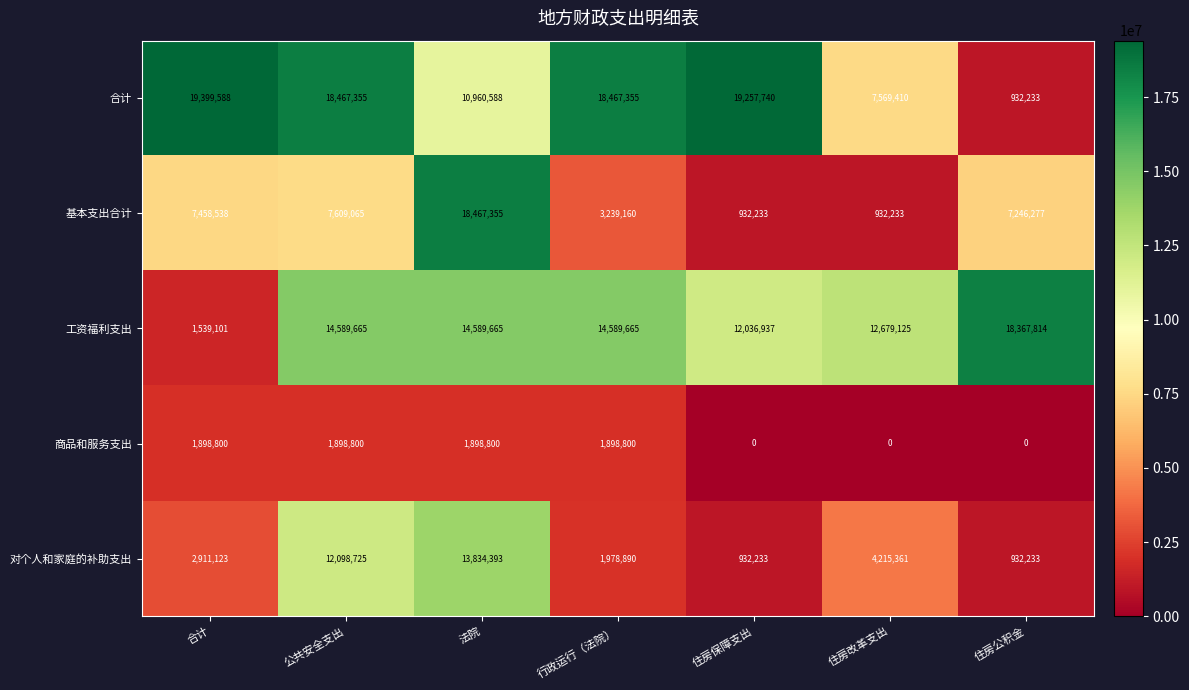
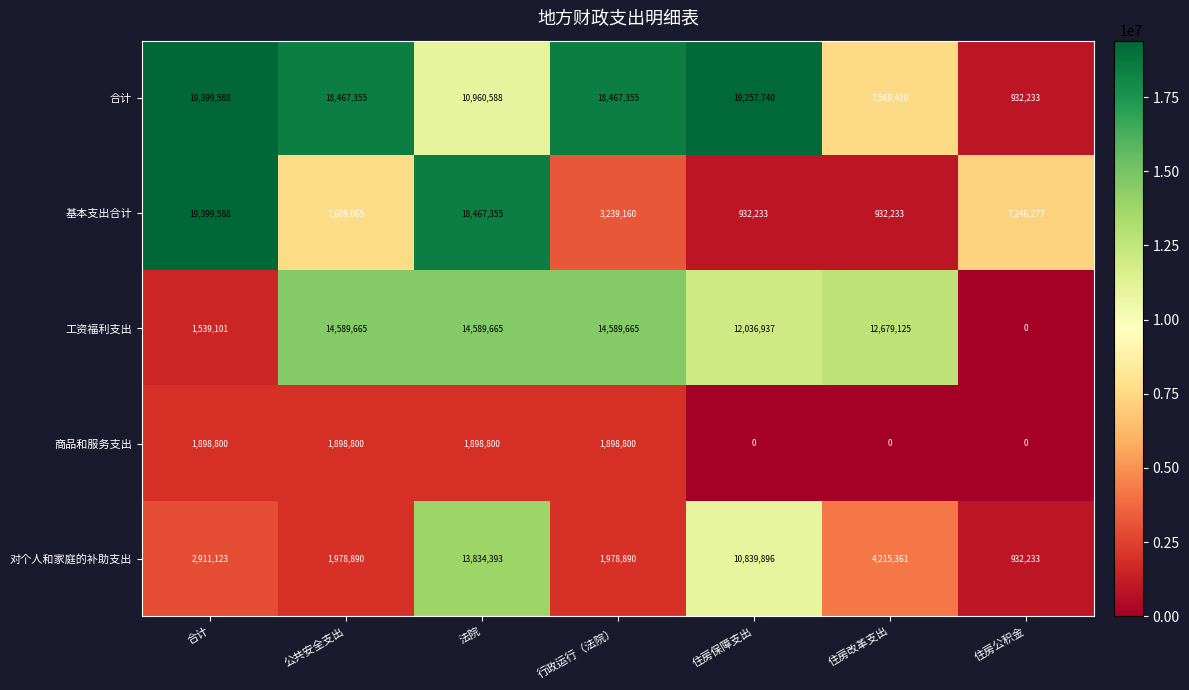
基本支出合计, 合计: 7,458,538 -> 19,399,588
工资福利支出, 住房公积金: 18,367,814 -> 0
对个人和家庭的补助支出, 公共安全支出: 12,098,725 -> 1,978,890
对个人和家庭的补助支出, 住房保障支出: 932,233 -> 10,839,896
